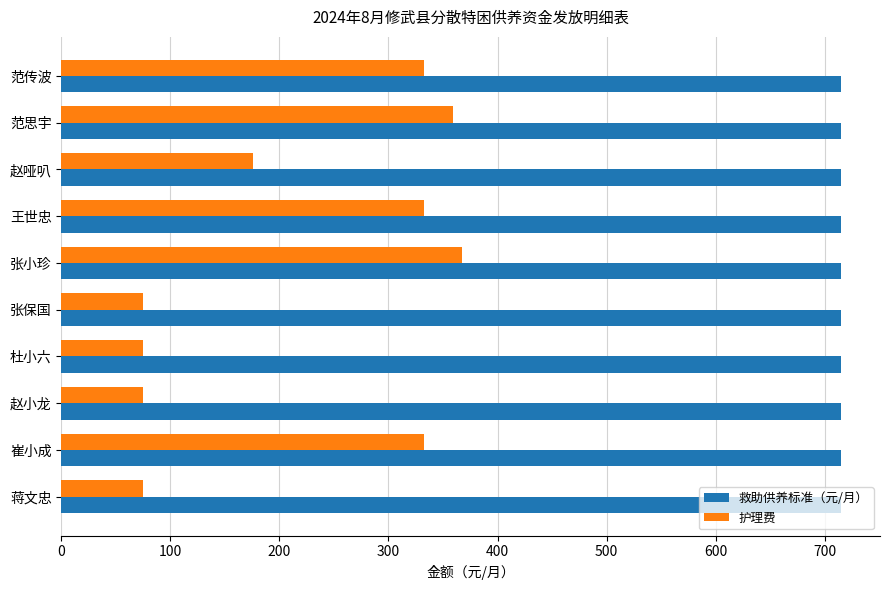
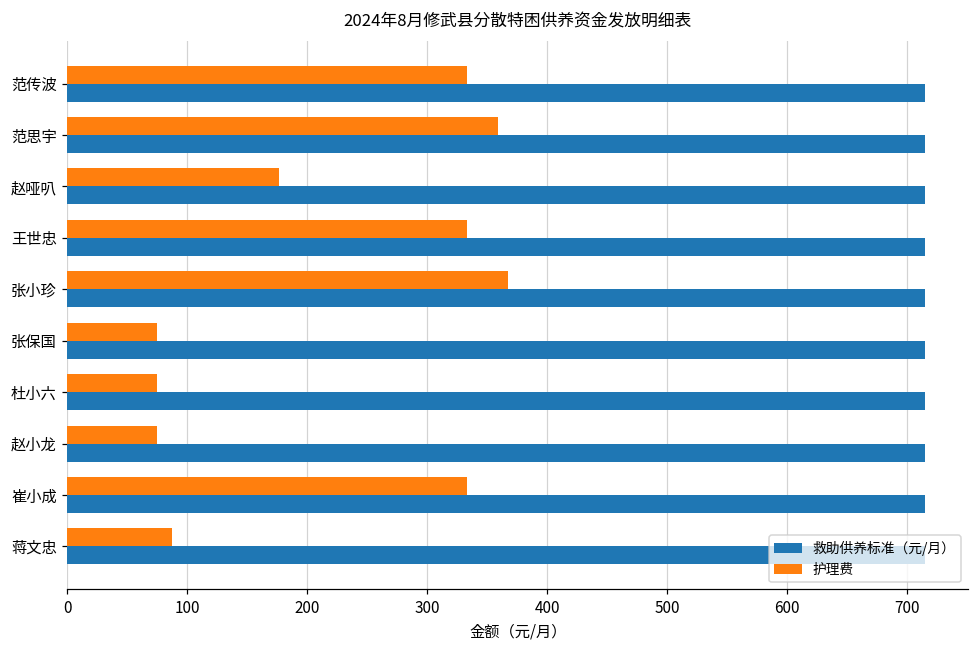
护理费, 蒋文忠: 75 -> 87
